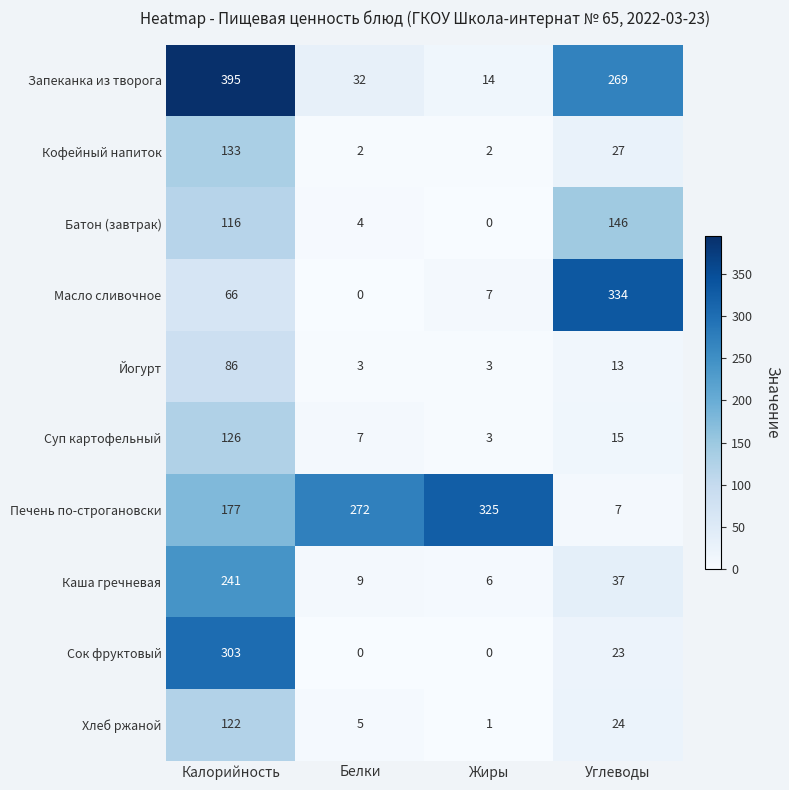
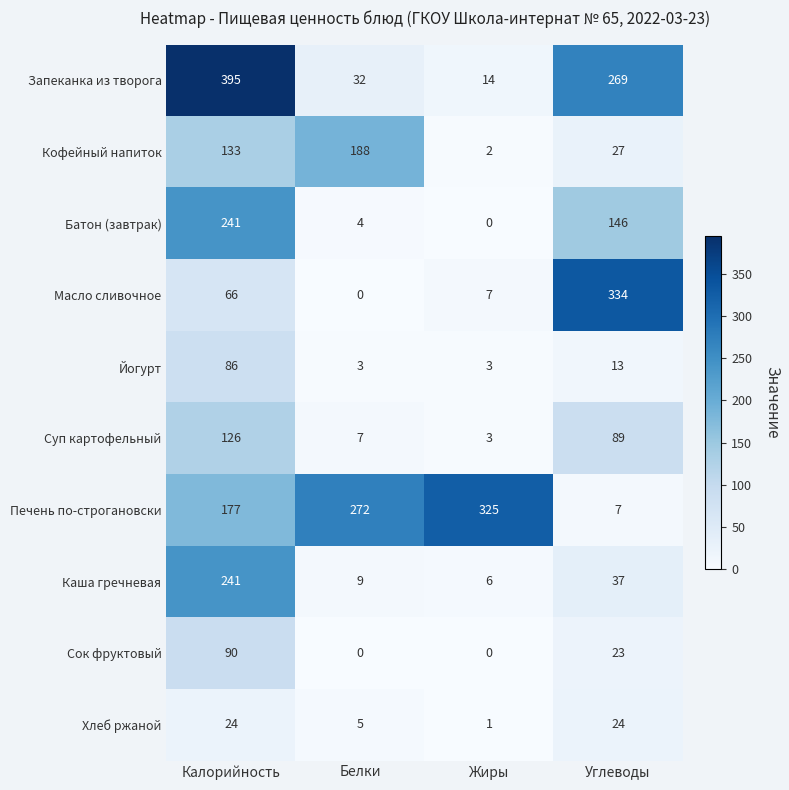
Кофейный напиток, Белки: 2 -> 188
Батон (завтрак), Калорийность: 116 -> 241
Суп картофельный, Углеводы: 15 -> 89
Сок фруктовый, Калорийность: 303 -> 90
Хлеб ржаной, Калорийность: 122 -> 24
